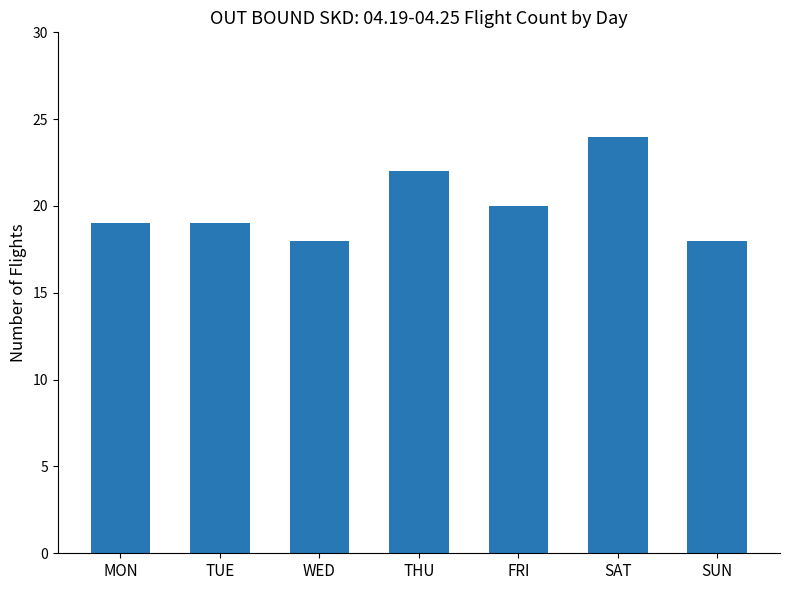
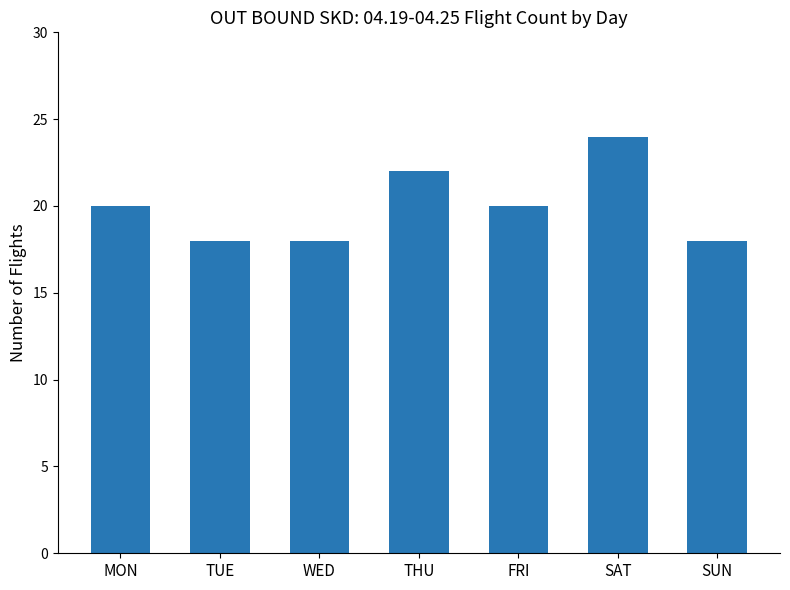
MON: 19 -> 20
TUE: 19 -> 18
